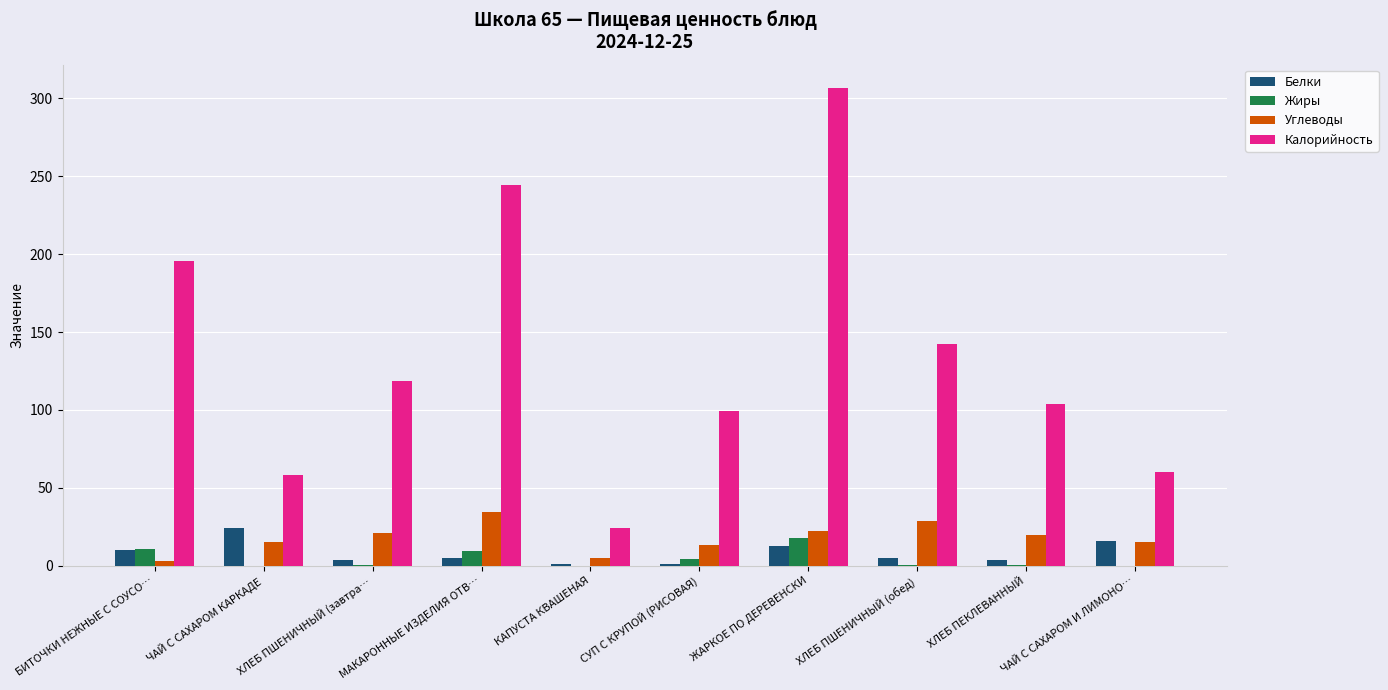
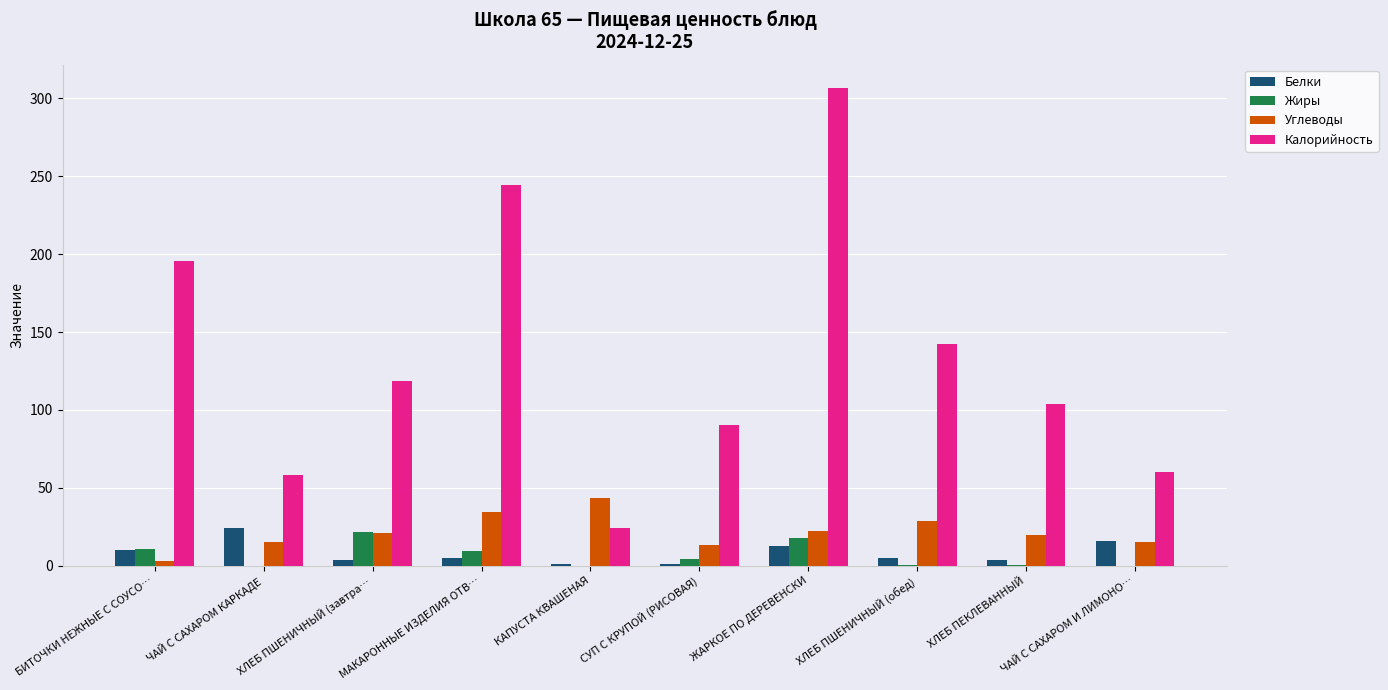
Жиры, ХЛЕБ ПШЕНИЧНЫЙ (завтра…: 1 -> 22
Углеводы, КАПУСТА КВАШЕНАЯ: 5 -> 44
Калорийность, СУП С КРУПОЙ (РИСОВАЯ): 99 -> 90
